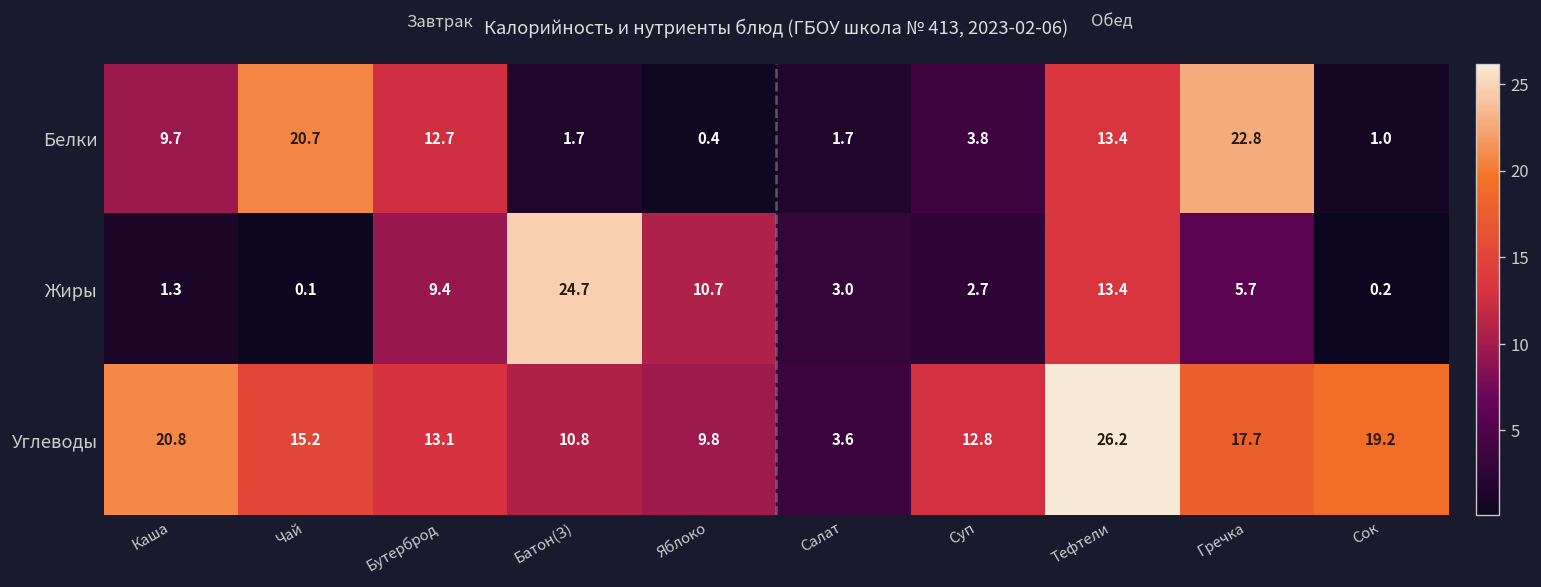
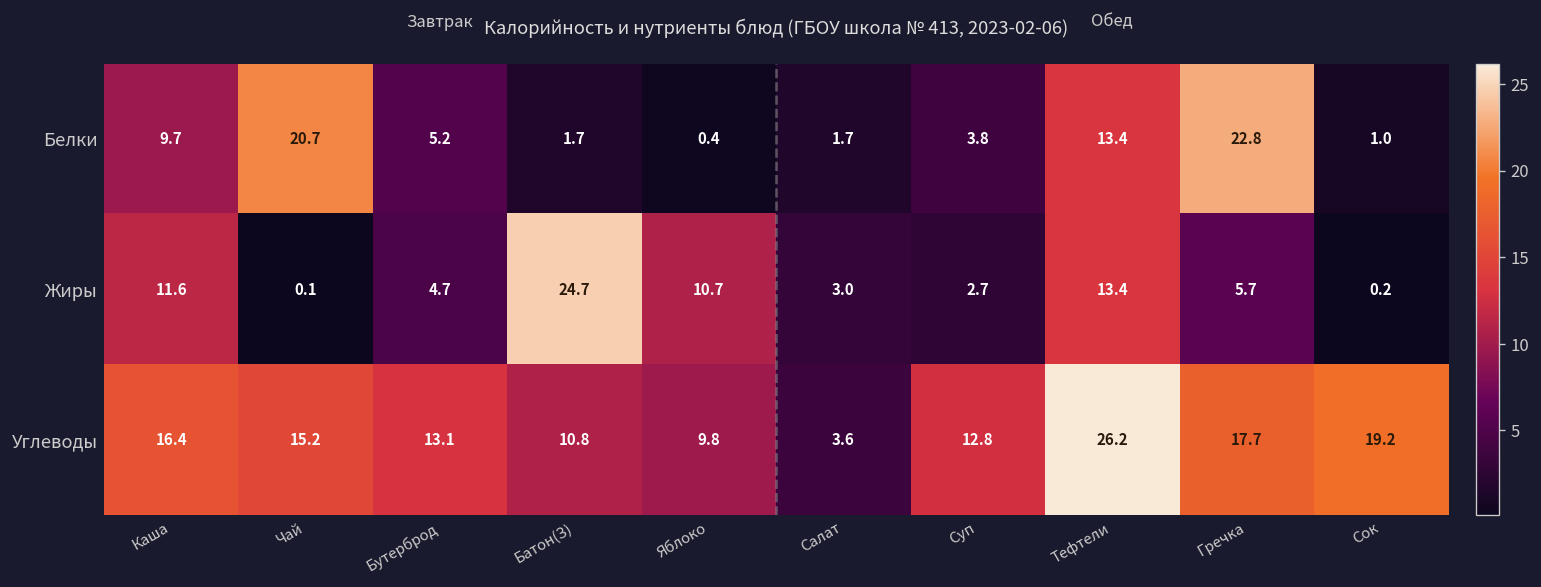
Белки, Бутерброд: 12.7 -> 5.2
Жиры, Каша: 1.3 -> 11.6
Жиры, Бутерброд: 9.4 -> 4.7
Углеводы, Каша: 20.8 -> 16.4
